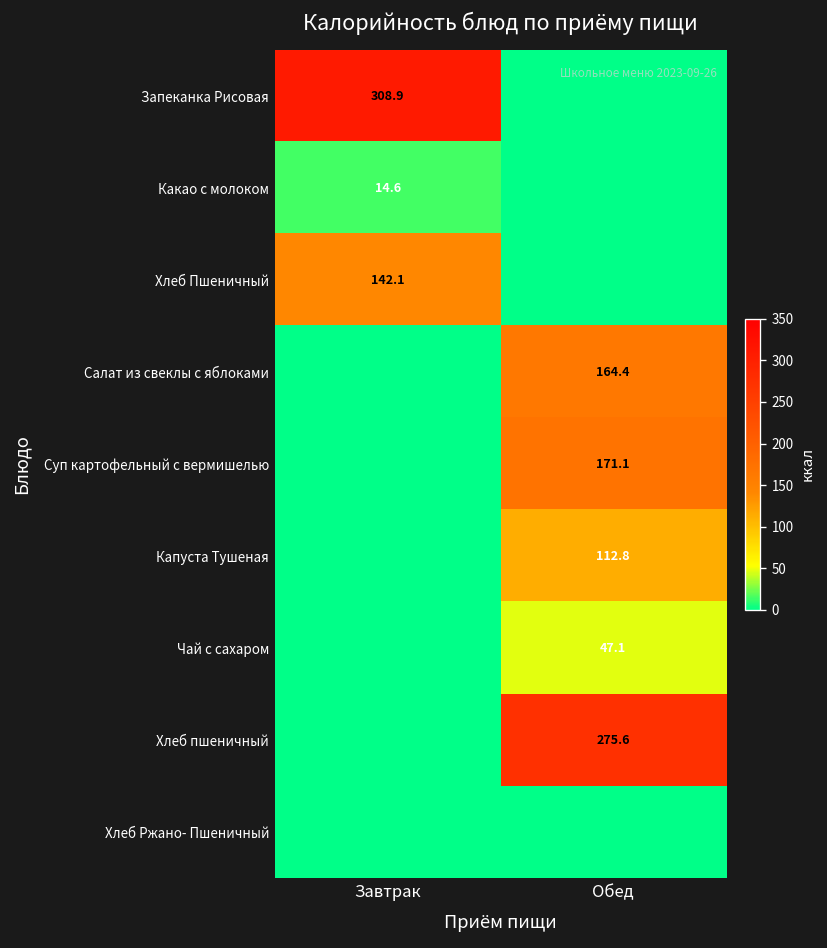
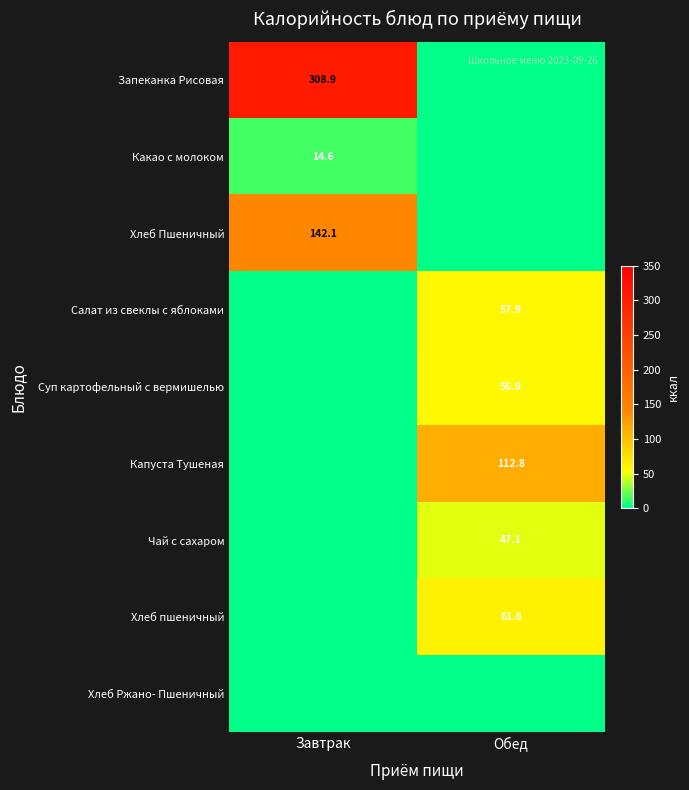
Салат из свеклы с яблоками, Обед: 164.4 -> 57.9
Суп картофельный с вермишелью, Обед: 171.1 -> 56.9
Хлеб пшеничный, Обед: 275.6 -> 61.6
